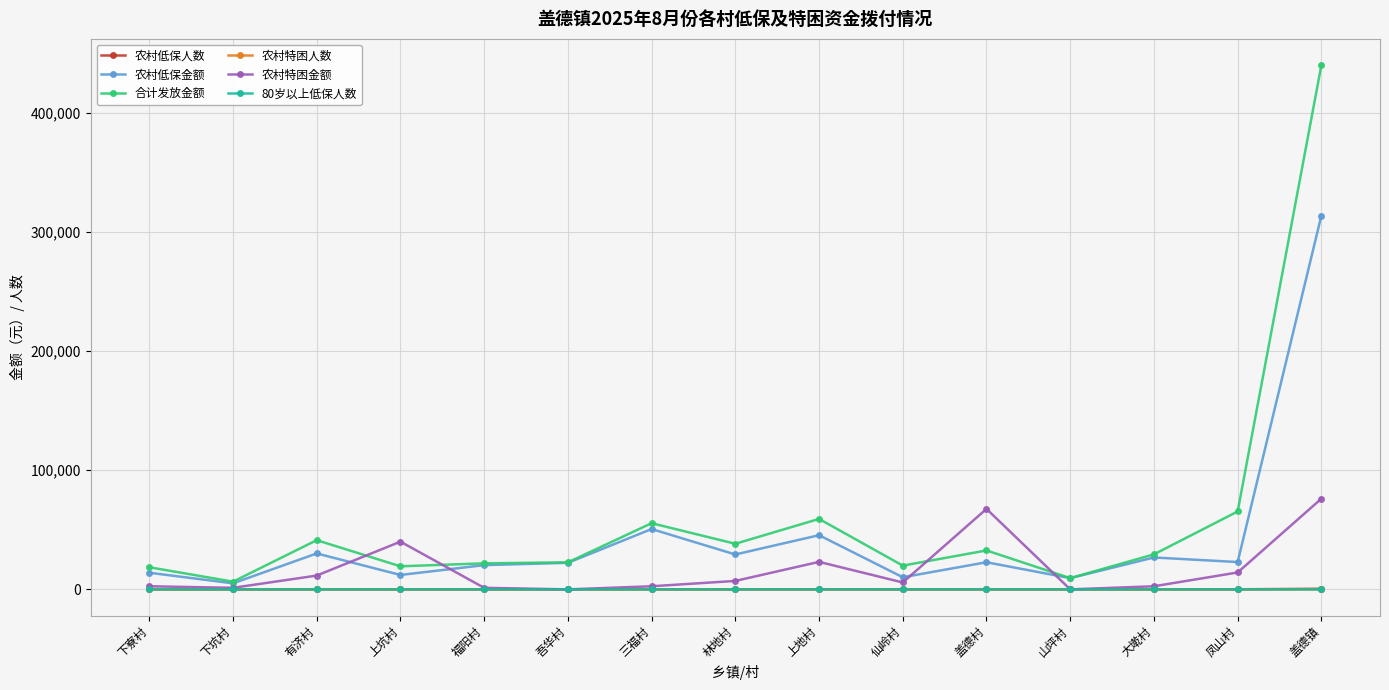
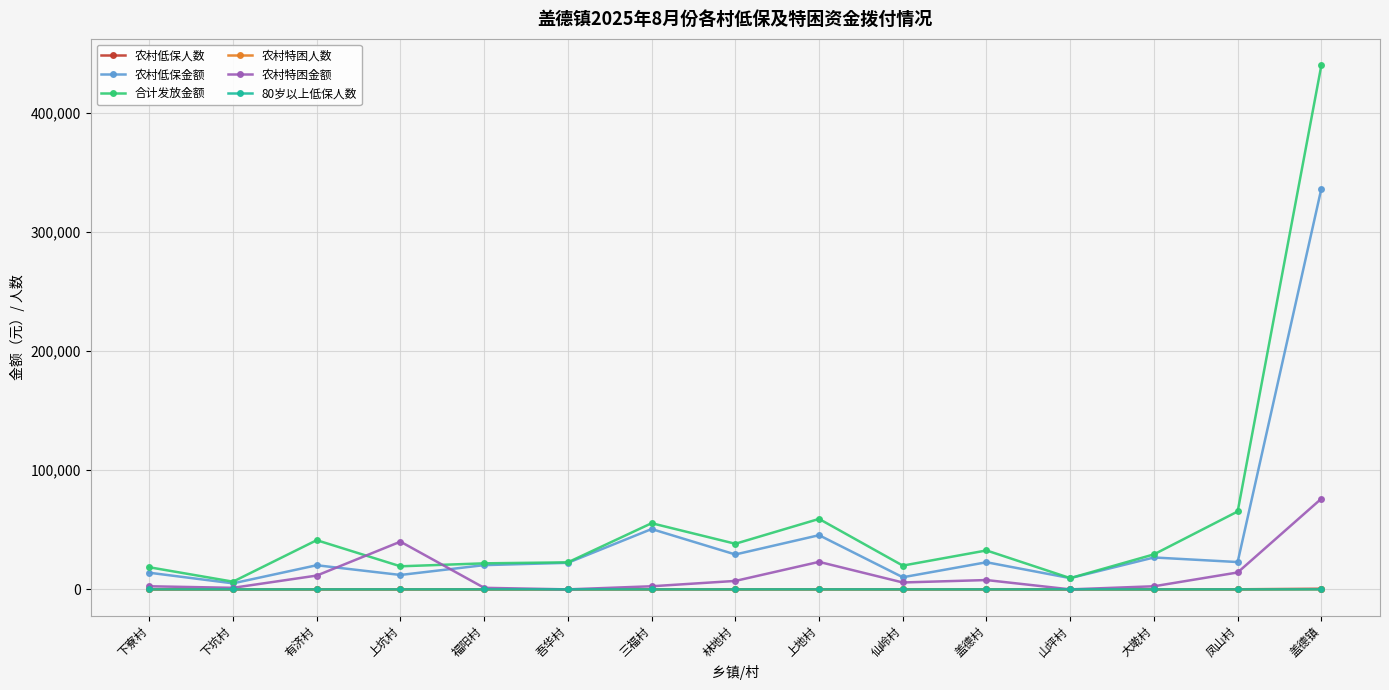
农村低保金额, 有济村: 30,000 -> 20,000
农村特困金额, 盖德村: 68,000 -> 8,000
农村低保金额, 盖德镇: 314,000 -> 336,000
